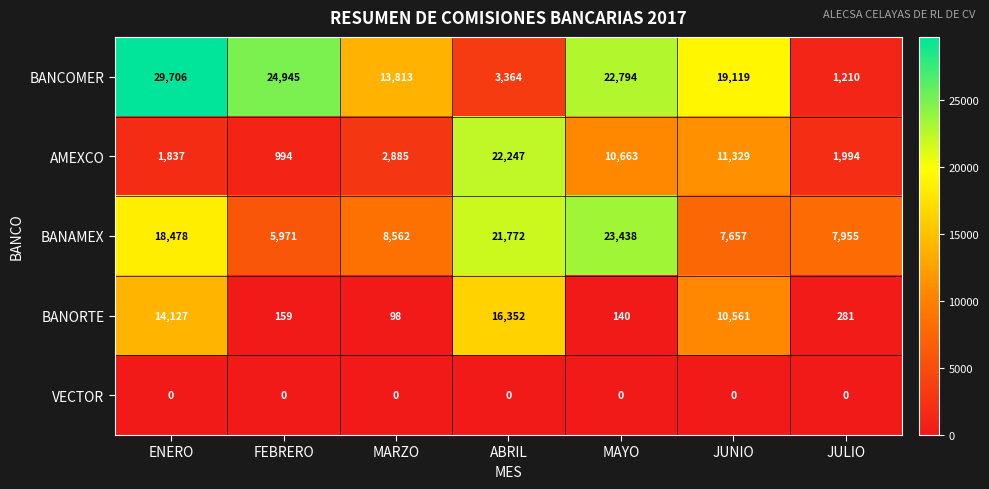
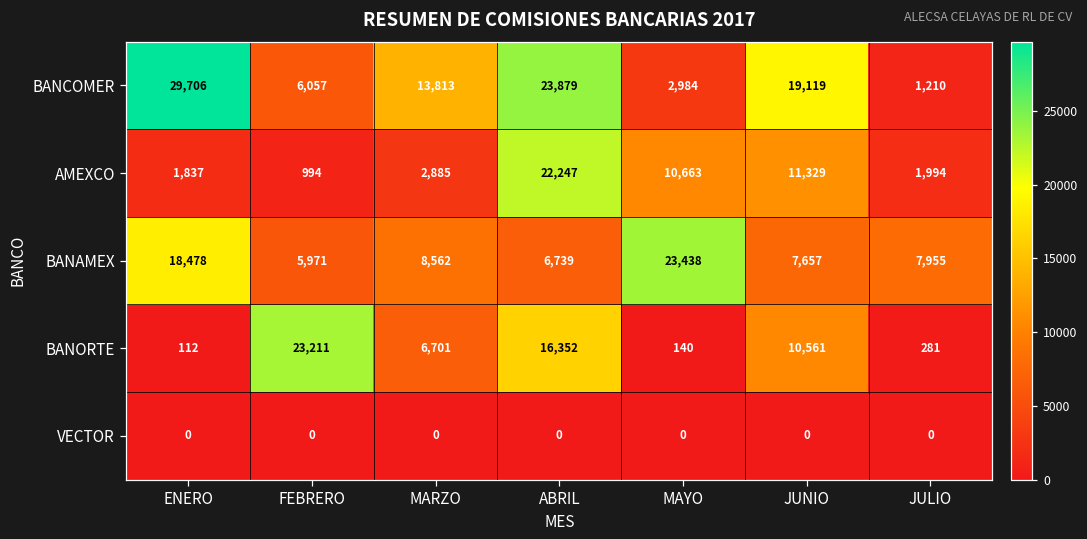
BANCOMER, FEBRERO: 24,945 -> 6,057
BANCOMER, ABRIL: 3,364 -> 23,879
BANCOMER, MAYO: 22,794 -> 2,984
BANAMEX, ABRIL: 21,772 -> 6,739
BANORTE, ENERO: 14,127 -> 112
BANORTE, FEBRERO: 159 -> 23,211
BANORTE, MARZO: 98 -> 6,701
